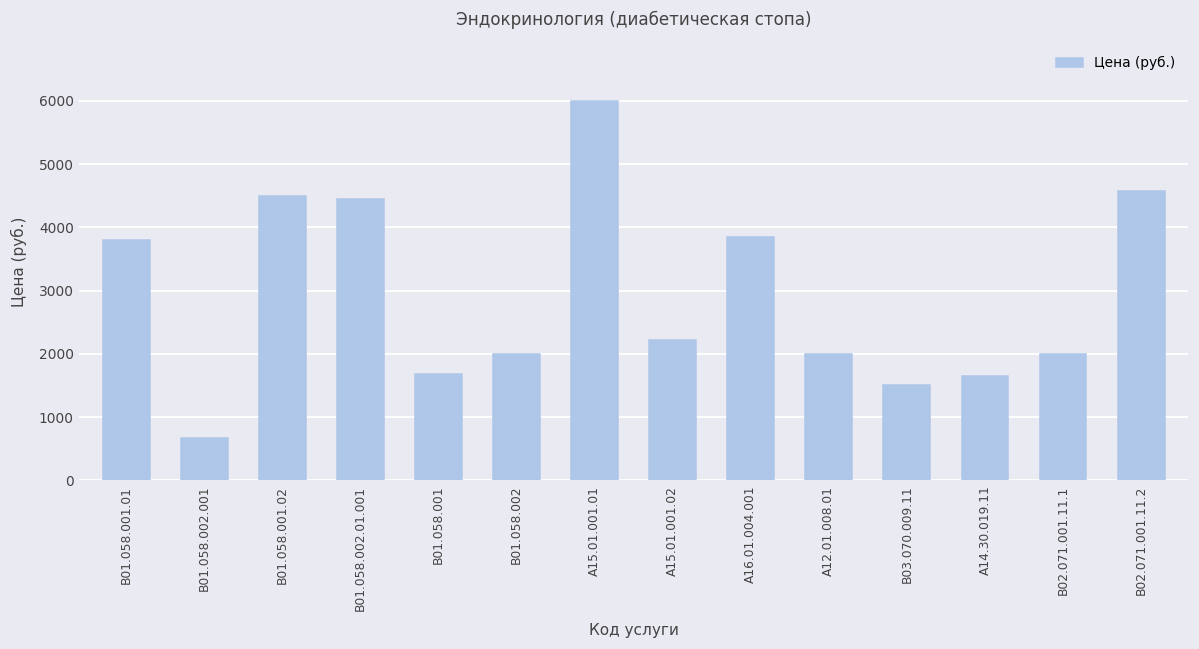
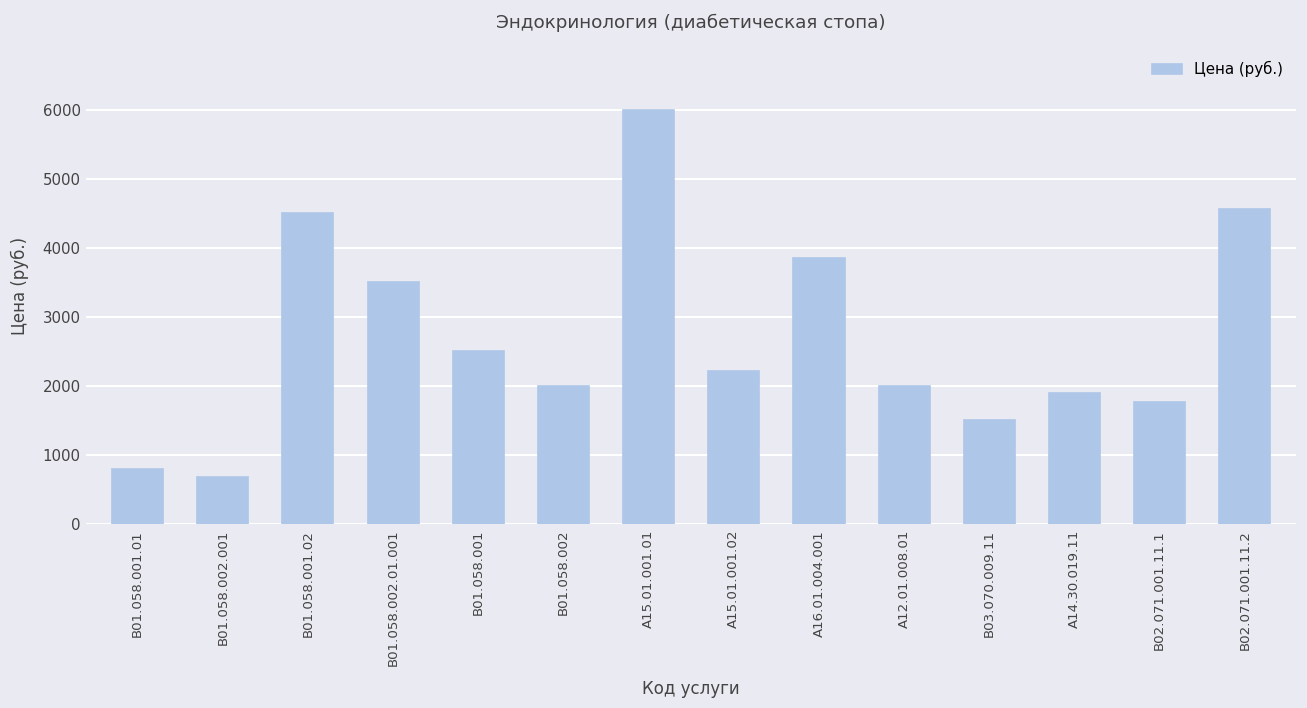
В01.058.001.01: 3800 -> 800
В01.058.002.01.001: 4400 -> 3500
В01.058.001: 1700 -> 2500
А14.30.019.11: 1600 -> 1900
В02.071.001.11.1: 2000 -> 1800
